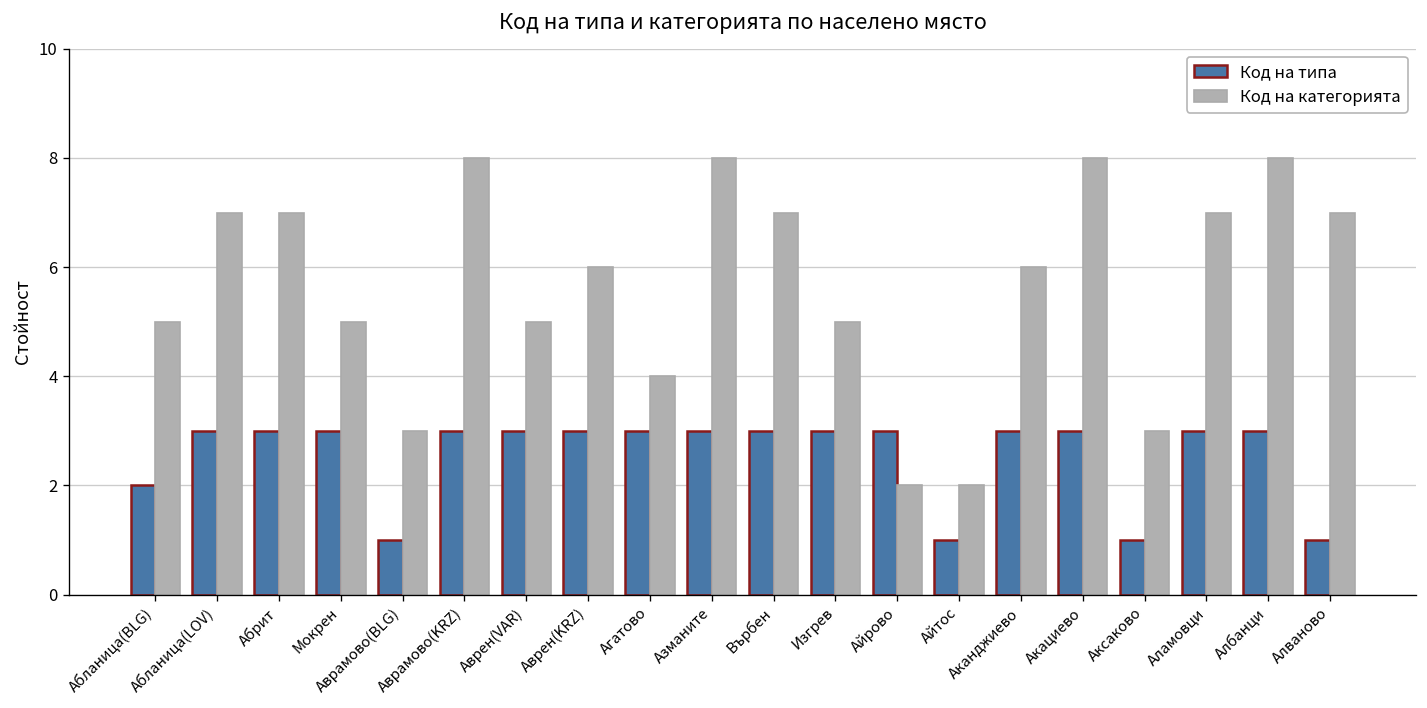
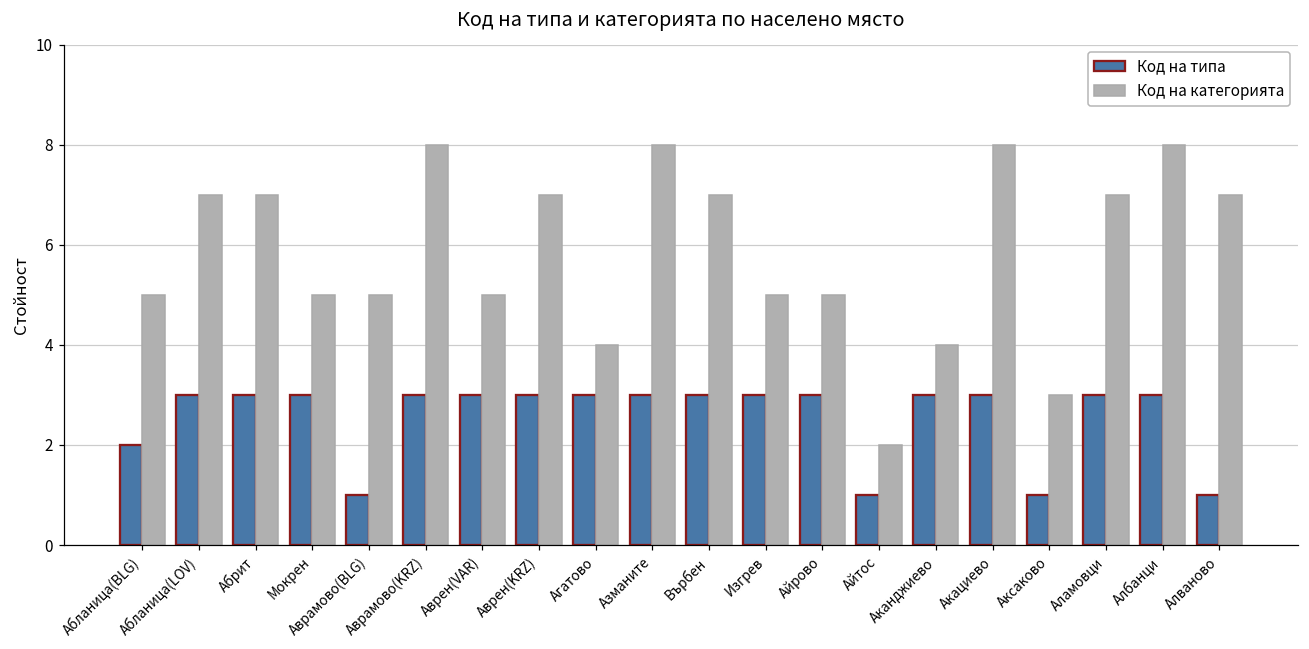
Код на категорията, Аврамово(BLG): 3 -> 5
Код на категорията, Аврен(KRZ): 6 -> 7
Код на категорията, Айрово: 2 -> 5
Код на категорията, Аканджиево: 6 -> 4
